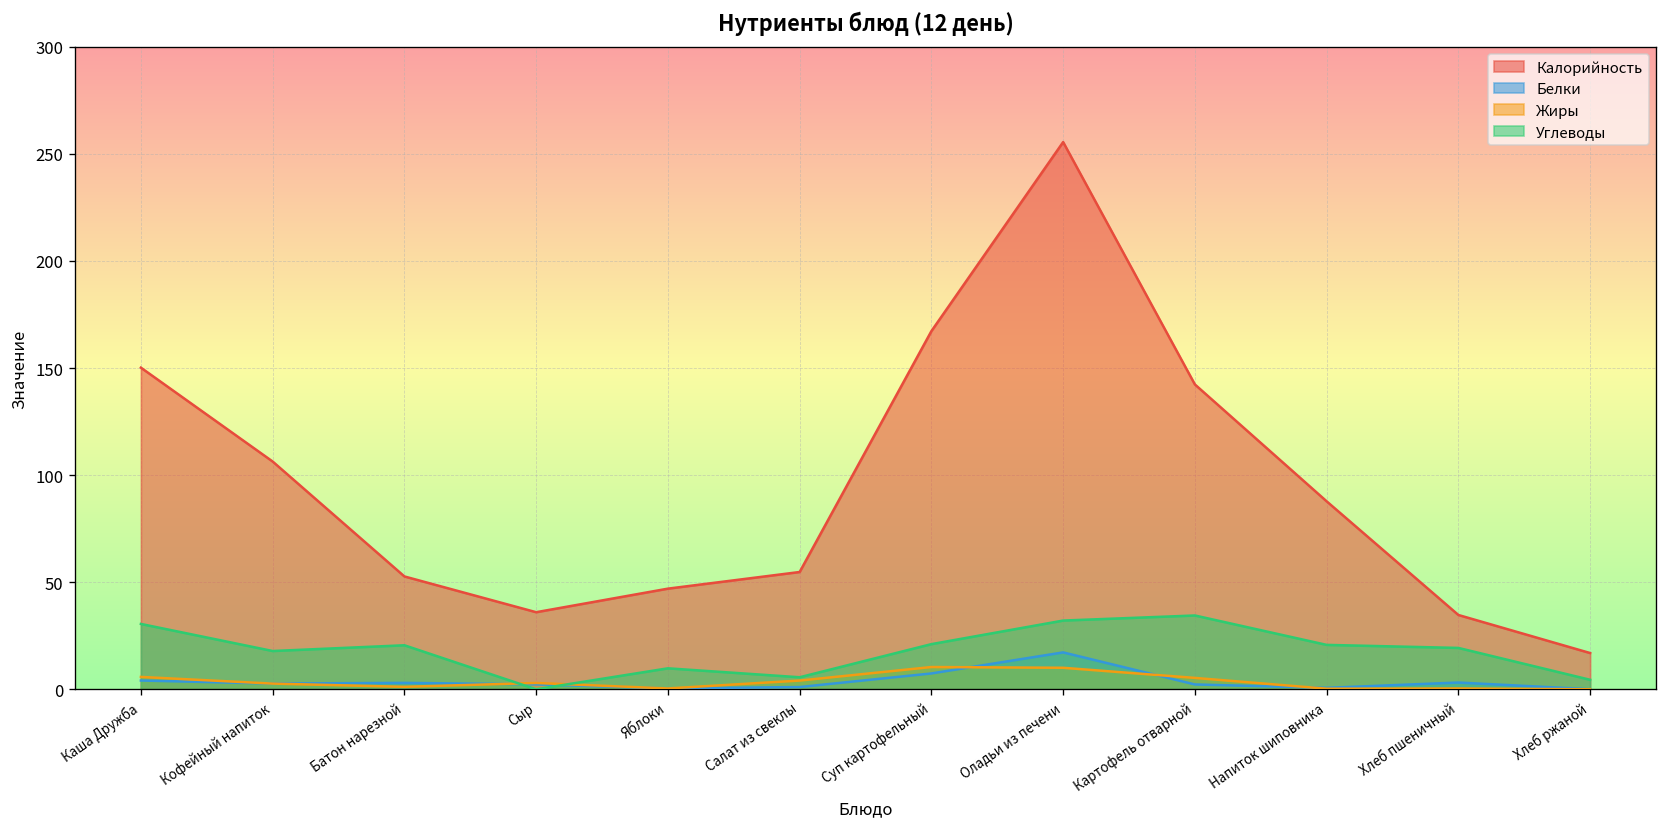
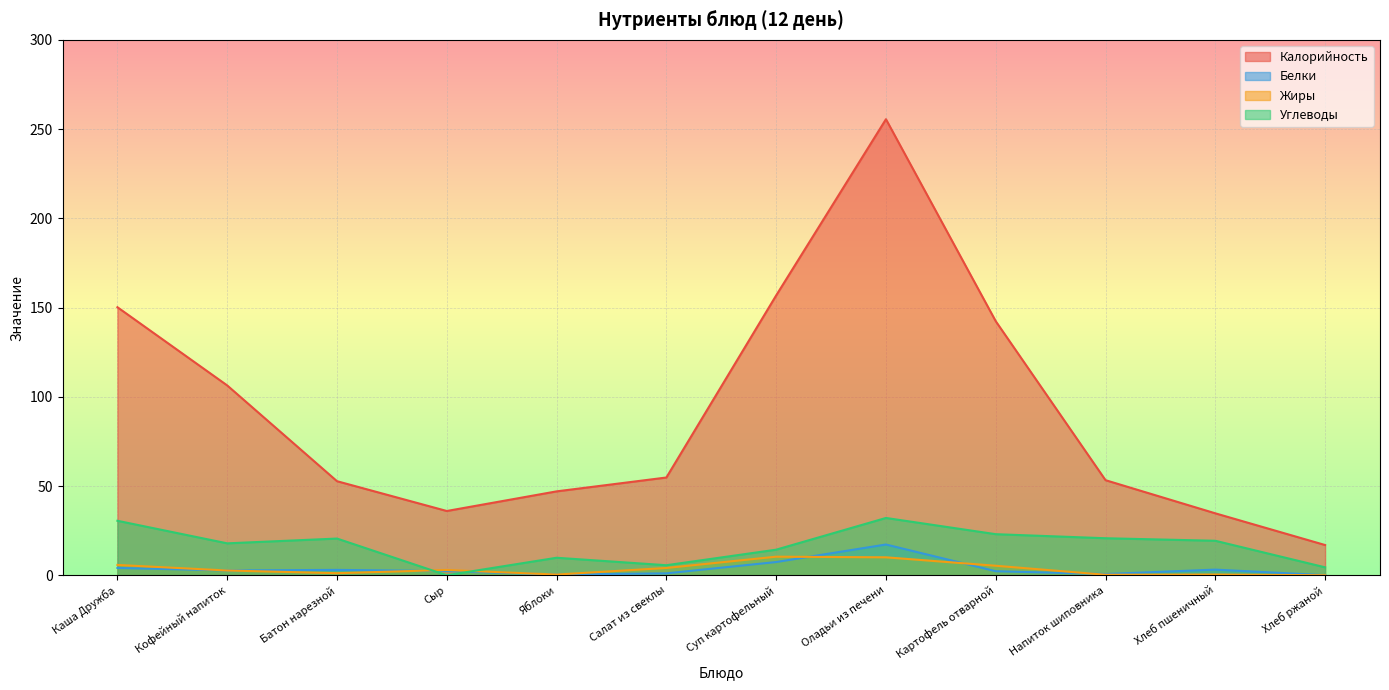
Калорийность, Суп картофельный: 167 -> 157
Углеводы, Суп картофельный: 21 -> 14
Углеводы, Картофель отварной: 34 -> 23
Калорийность, Напиток шиповника: 88 -> 53
